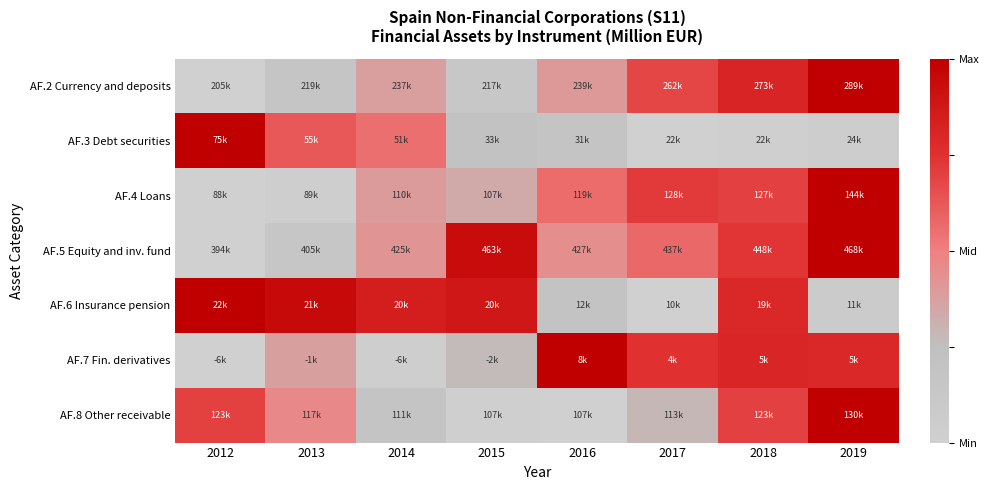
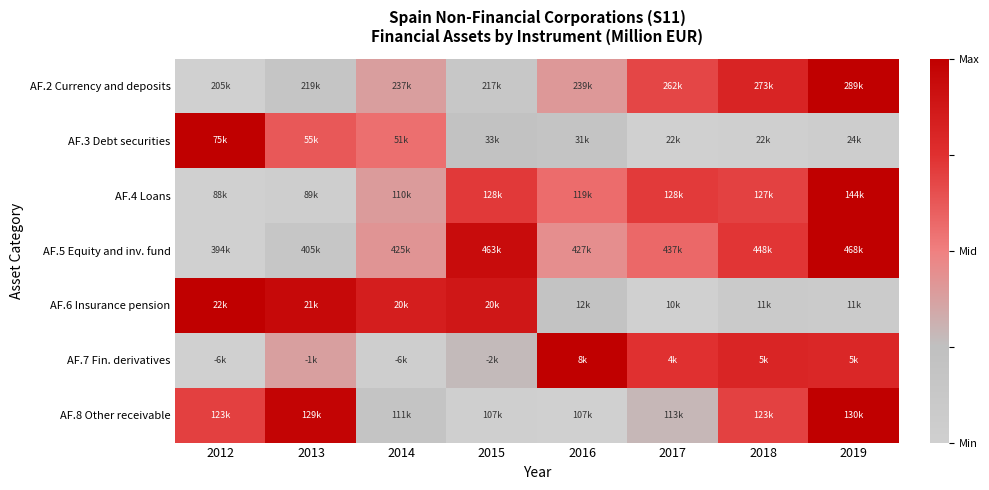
AF.4 Loans, 2015: 107k -> 128k
AF.6 Insurance pension, 2018: 19k -> 11k
AF.8 Other receivable, 2013: 117k -> 129k
